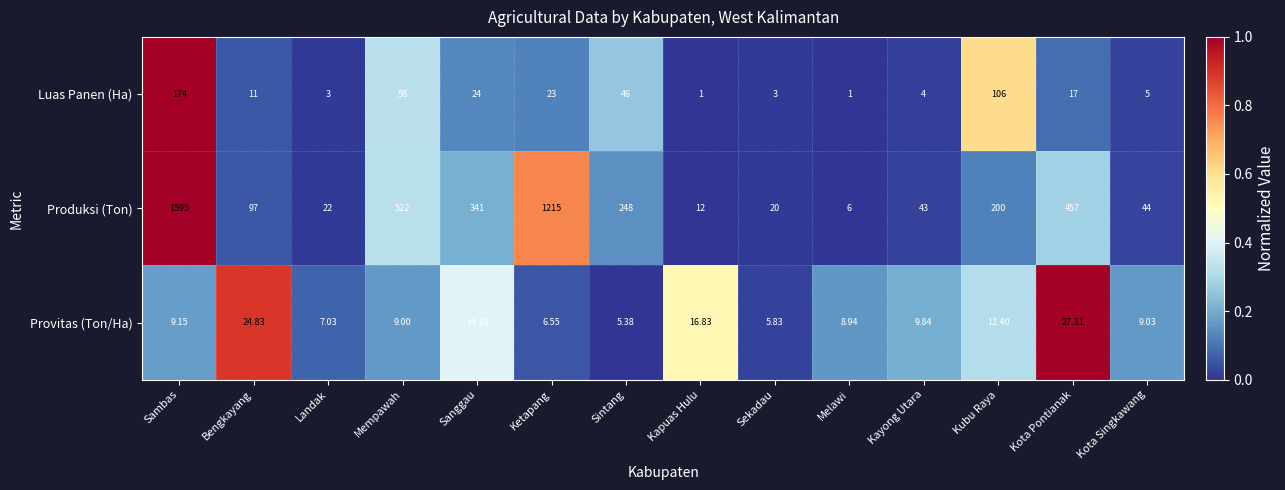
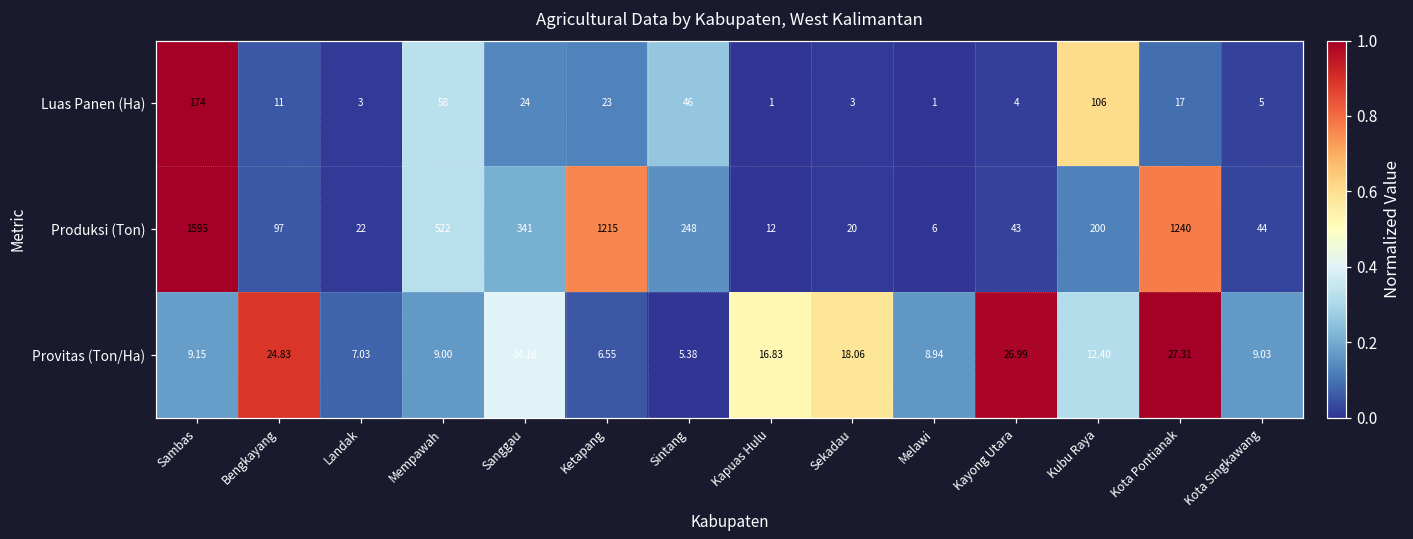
Produksi (Ton), Kota Pontianak: 457 -> 1240
Provitas (Ton/Ha), Sekadau: 5.83 -> 18.06
Provitas (Ton/Ha), Kayong Utara: 9.84 -> 26.99
